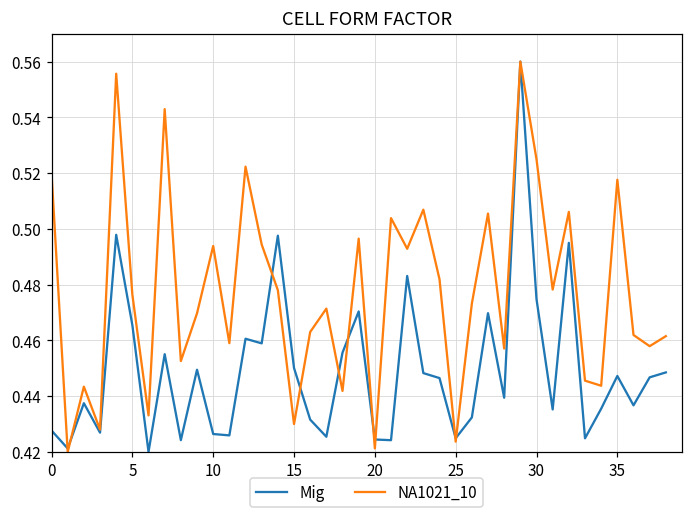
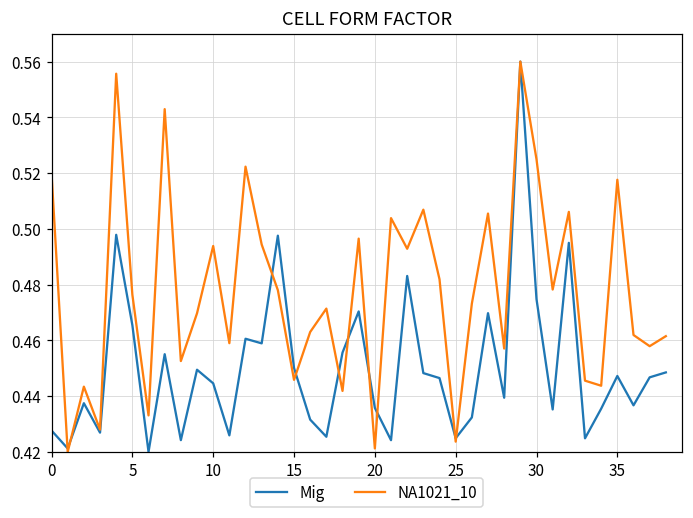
Mig, 10: 0.426 -> 0.445
NA1021_10, 15: 0.430 -> 0.446
Mig, 20: 0.424 -> 0.436
